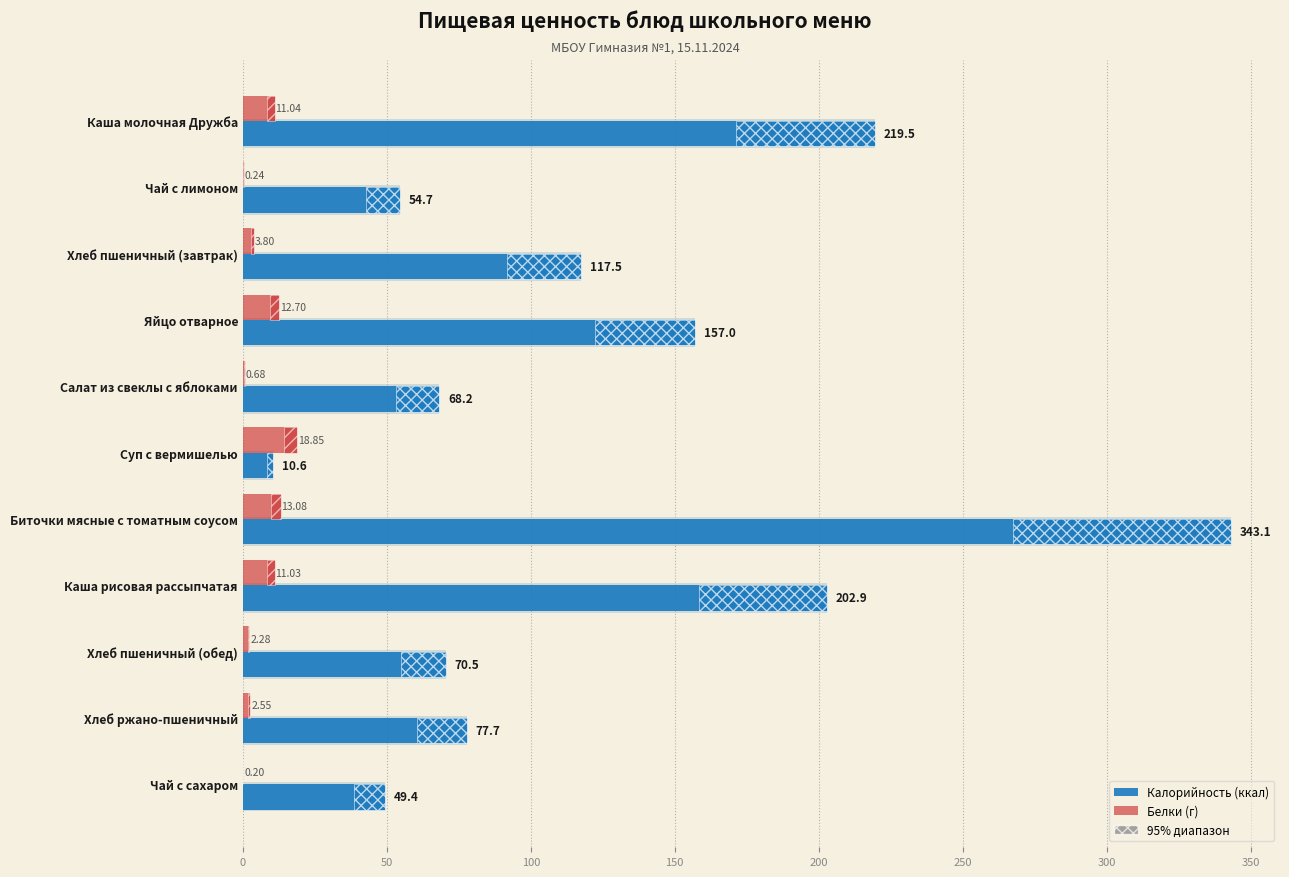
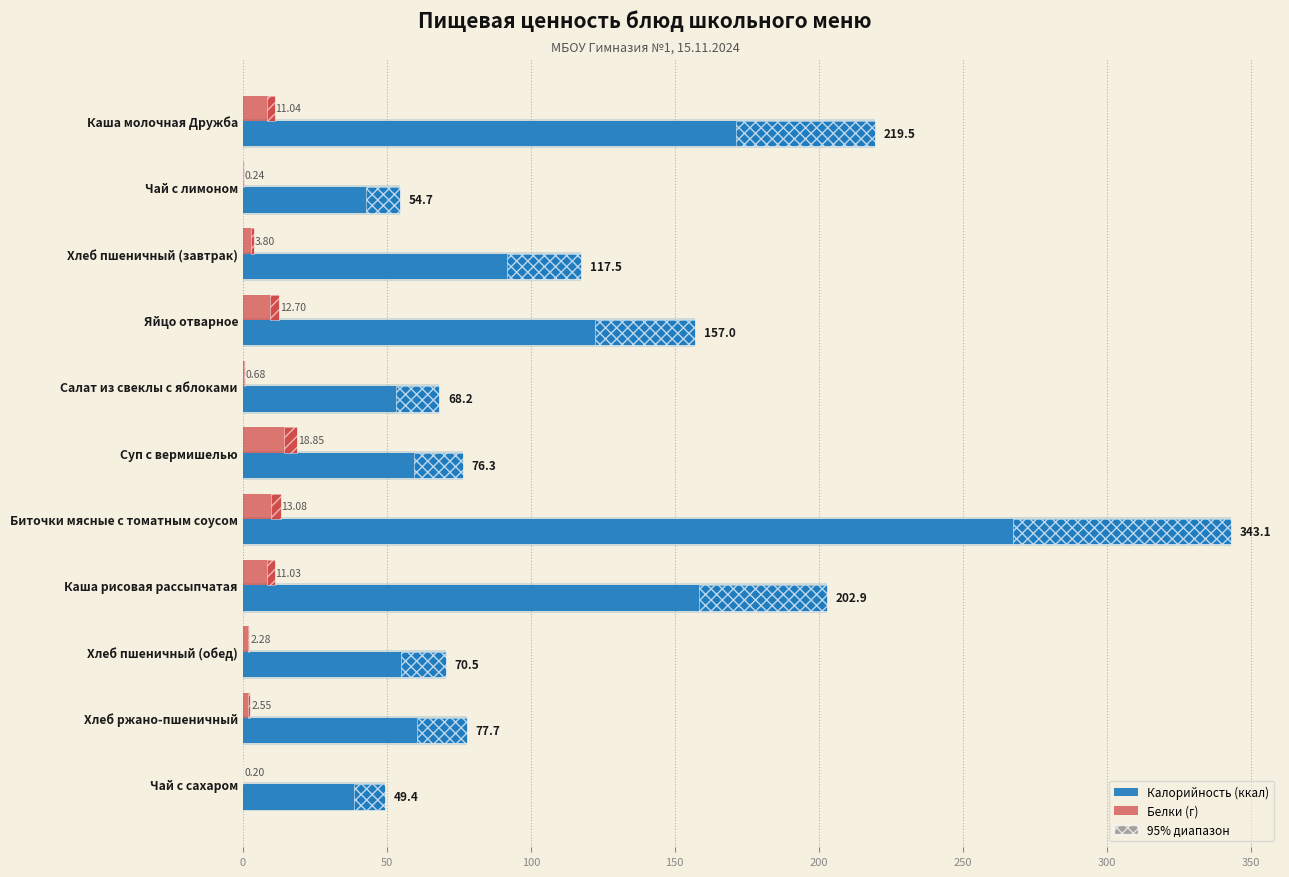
Калорийность (ккал), Суп с вермишелью: 10.6 -> 76.3
